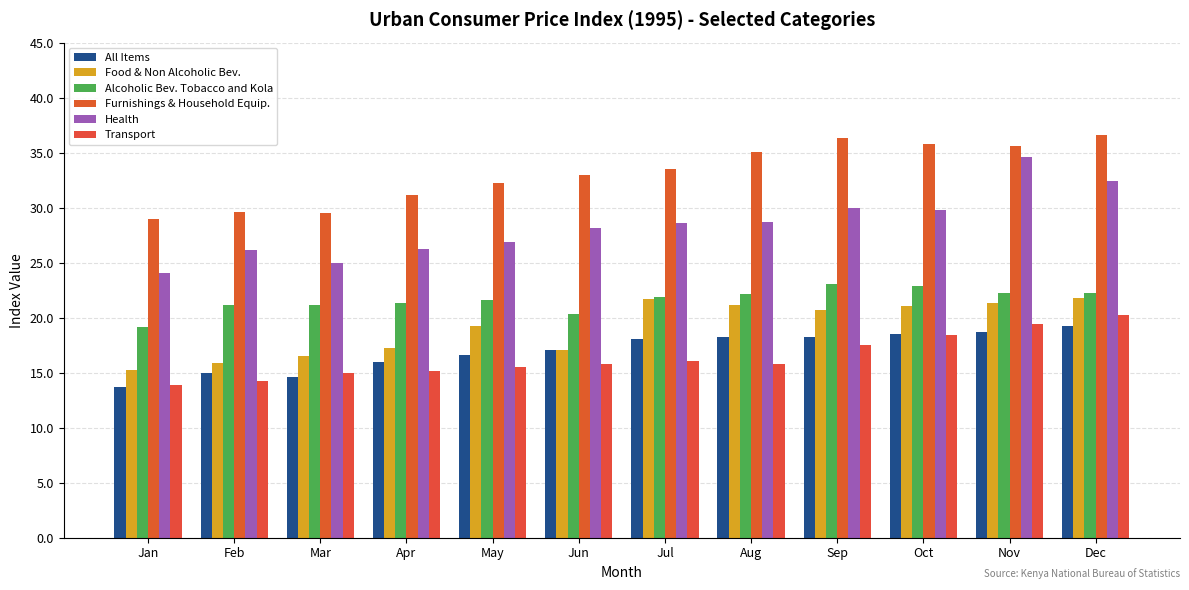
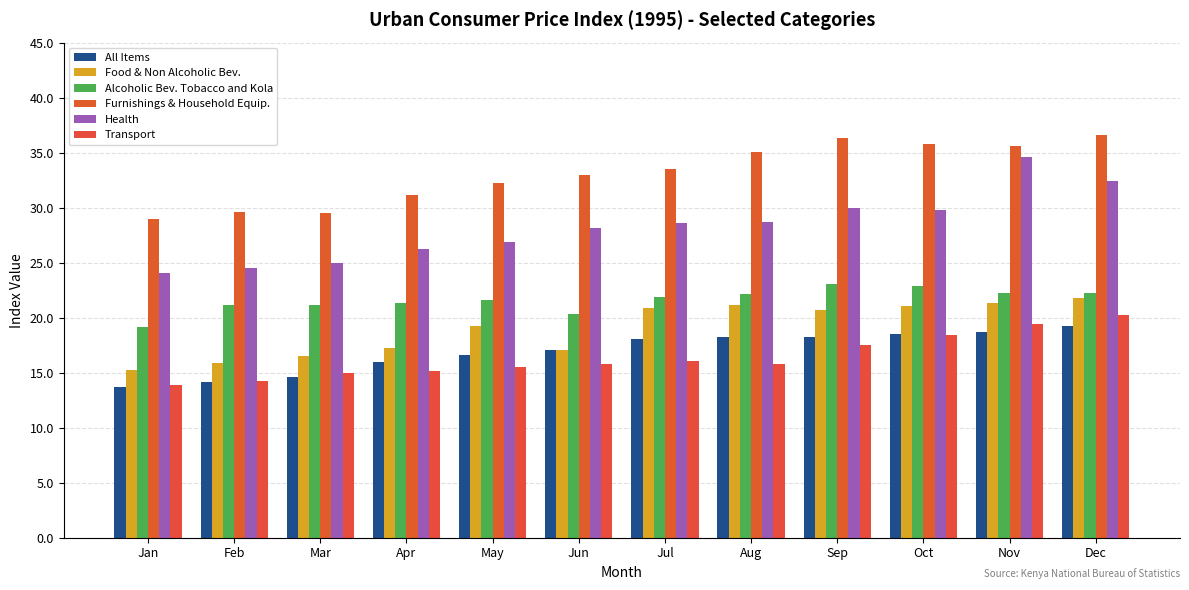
All Items, Feb: 14.9 -> 14.1
Health, Feb: 26.1 -> 24.5
Food & Non Alcoholic Bev., Jul: 21.7 -> 20.9
